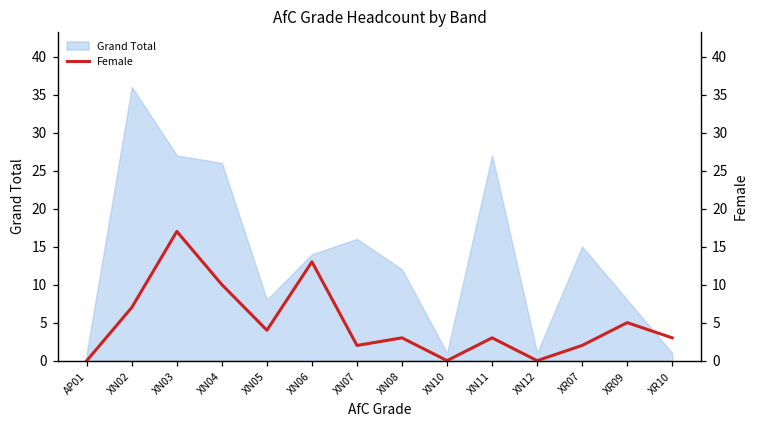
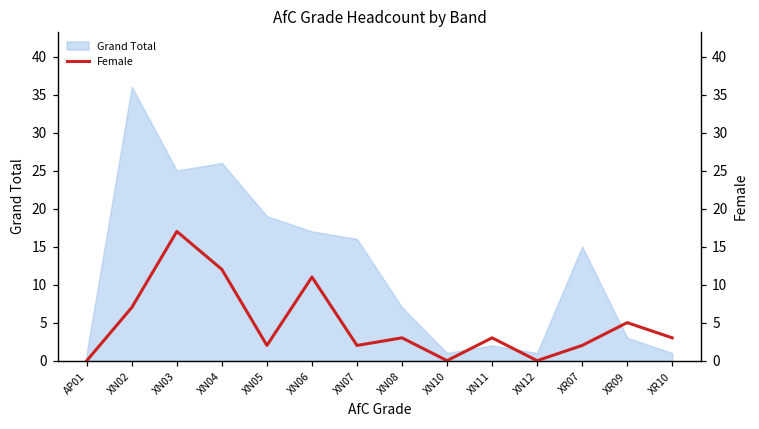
Grand Total, XN03: 27 -> 25
Grand Total, XN05: 8 -> 19
Grand Total, XN06: 14 -> 17
Grand Total, XN08: 12 -> 7
Grand Total, XN11: 27 -> 2
Grand Total, XR09: 8 -> 3
Female, XN04: 10 -> 12
Female, XN05: 4 -> 2
Female, XN06: 13 -> 11
